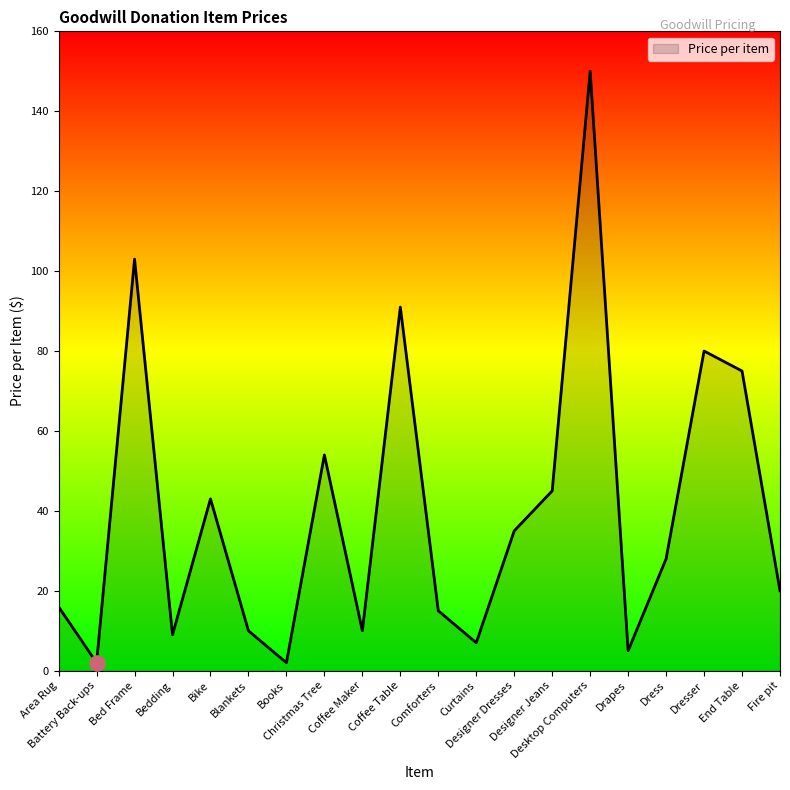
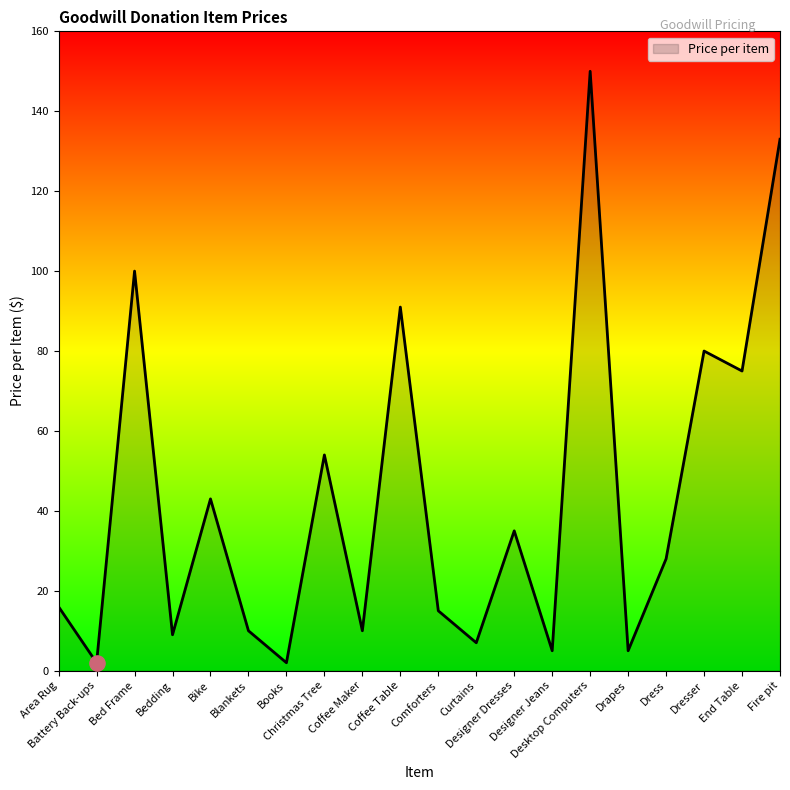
Price per item, Bed Frame: 103 -> 100
Price per item, Designer Jeans: 45 -> 5
Price per item, Fire pit: 20 -> 133
